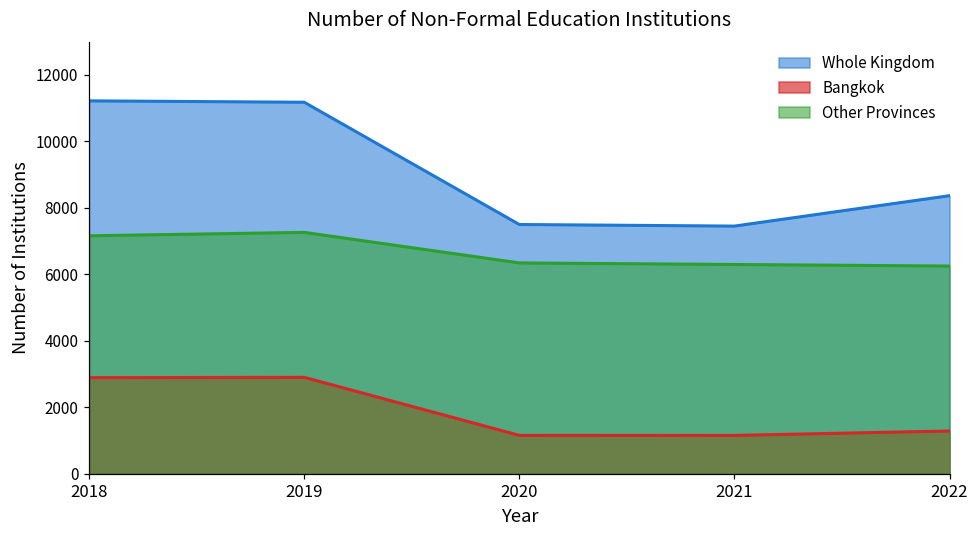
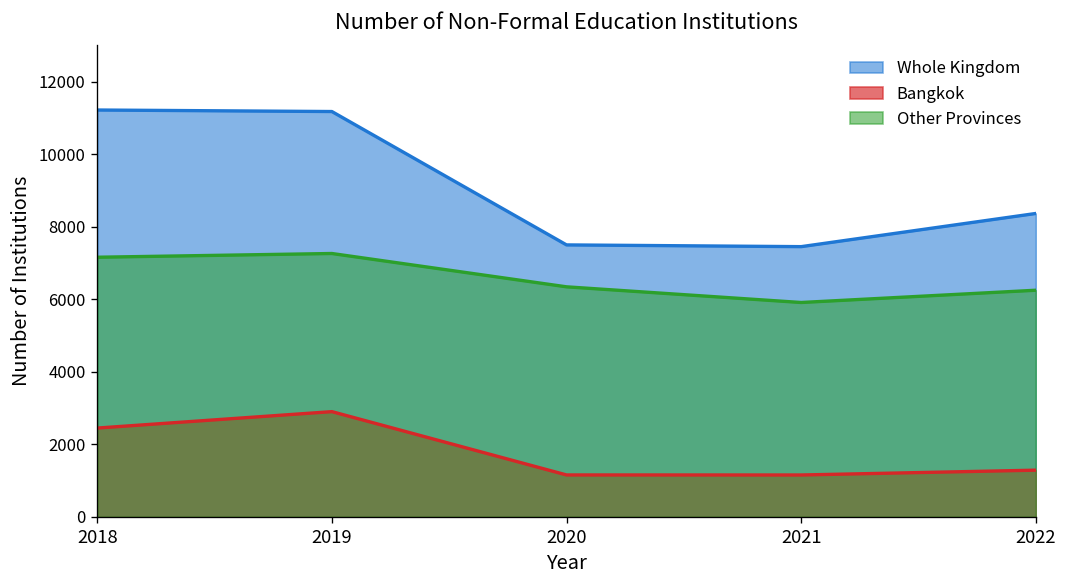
Bangkok, 2018: 2900 -> 2400
Other Provinces, 2021: 6300 -> 5900
